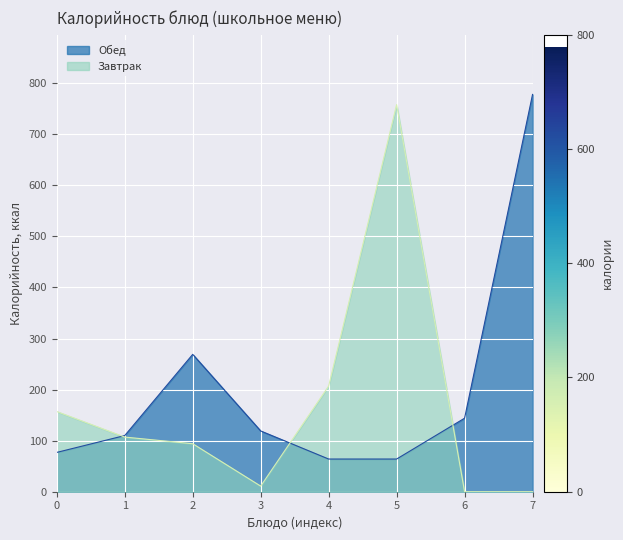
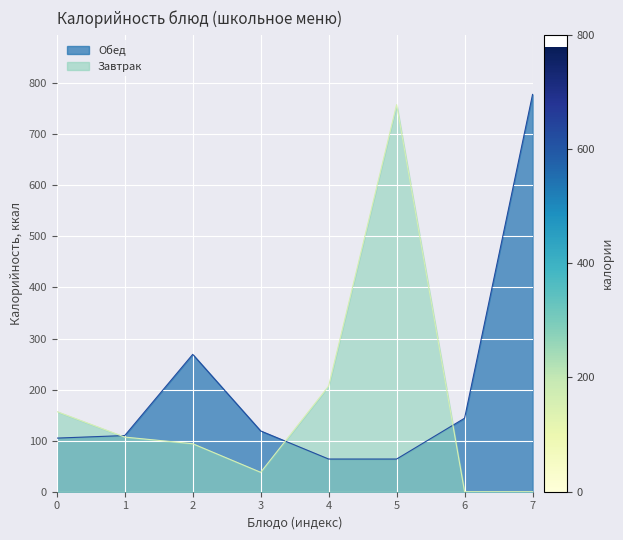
Обед, 0: 80 -> 110
Завтрак, 3: 10 -> 40
